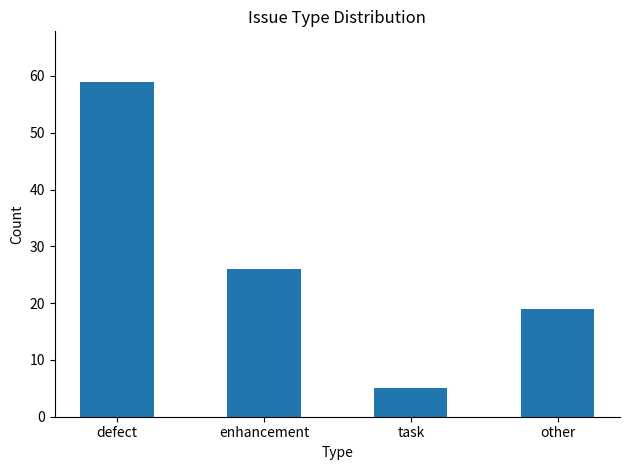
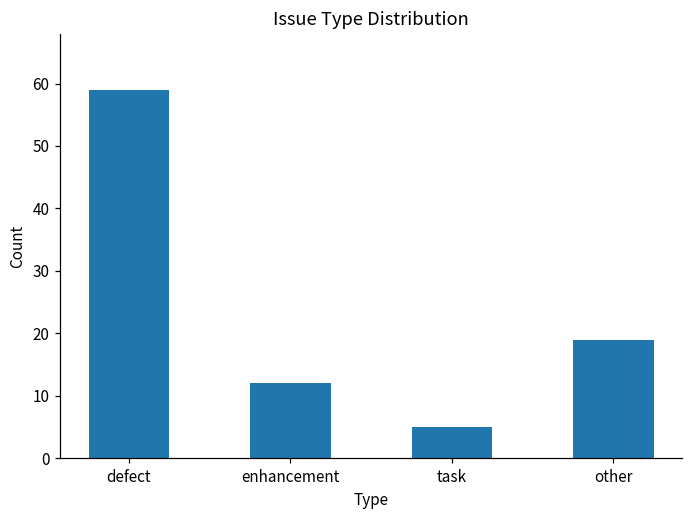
enhancement: 26 -> 12
